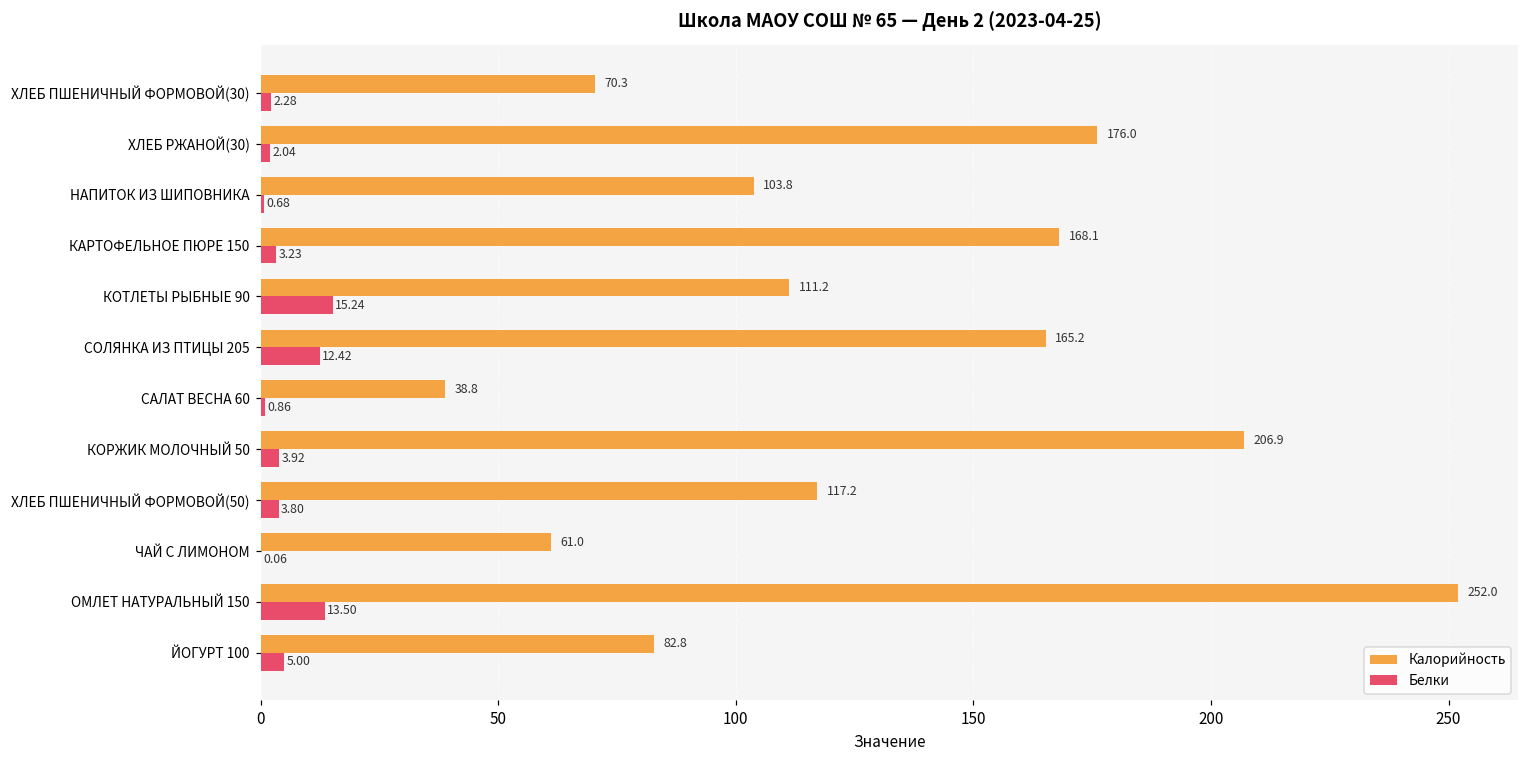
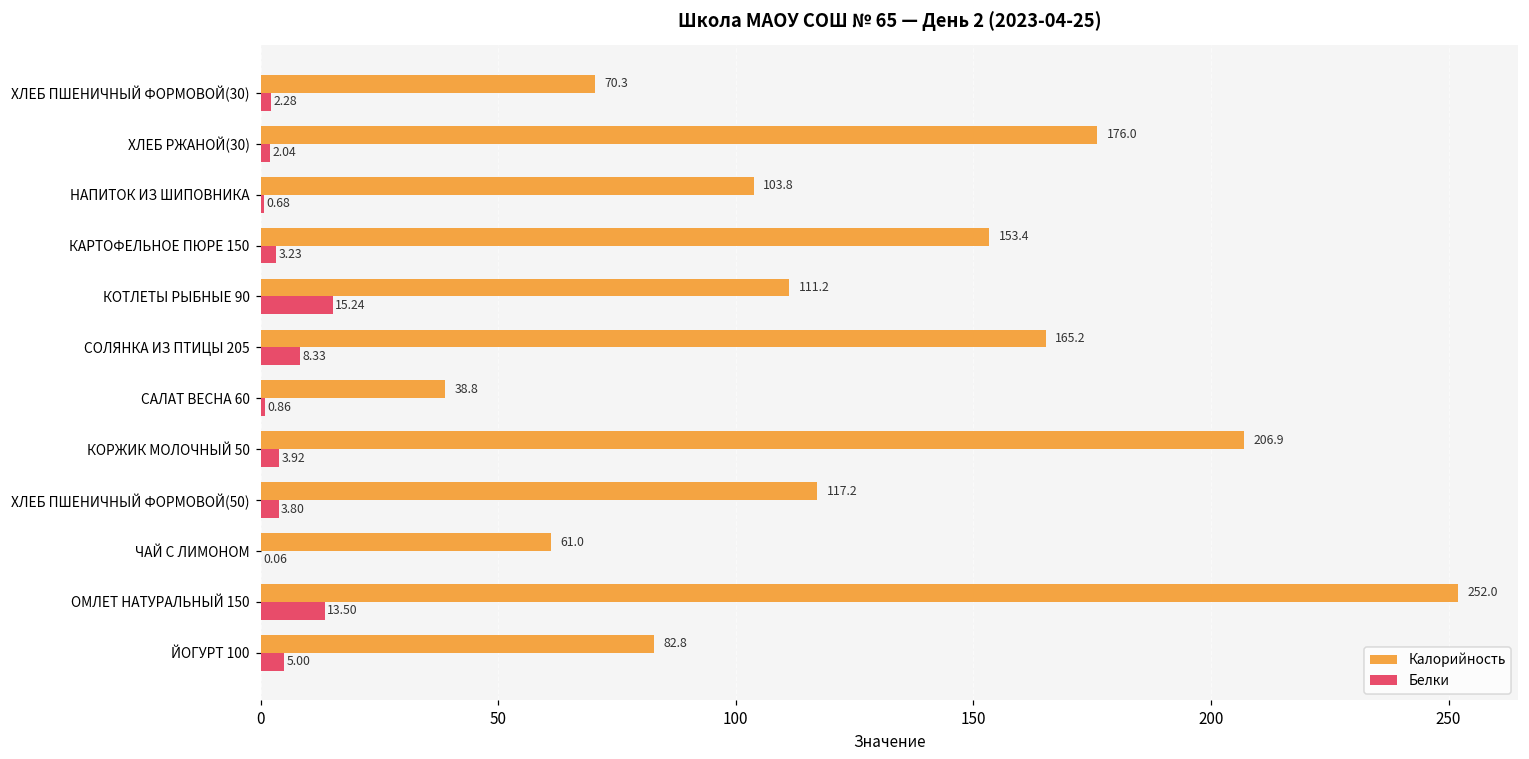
Калорийность, КАРТОФЕЛЬНОЕ ПЮРЕ 150: 168.1 -> 153.4
Белки, СОЛЯНКА ИЗ ПТИЦЫ 205: 12.42 -> 8.33
